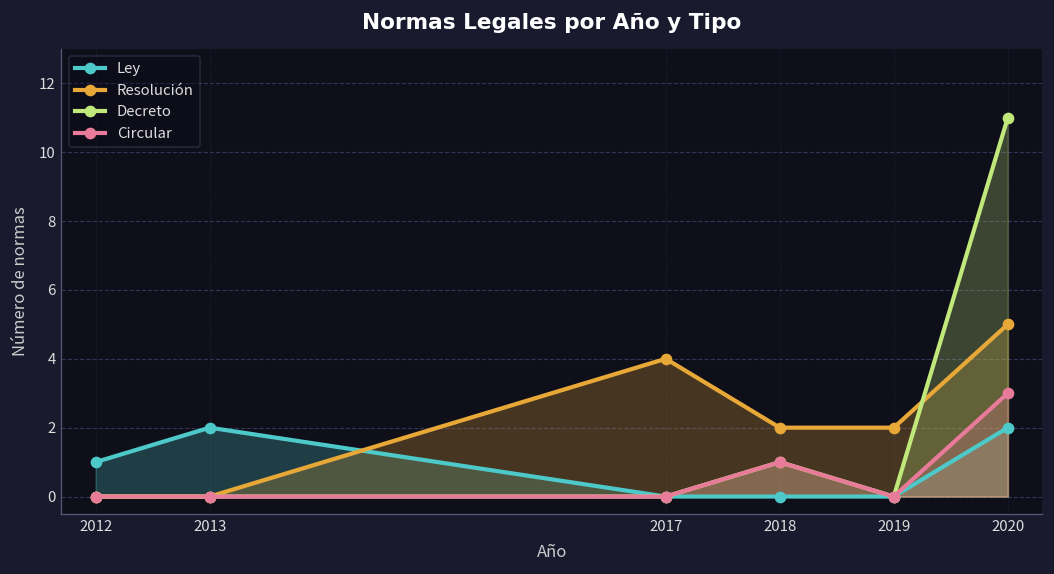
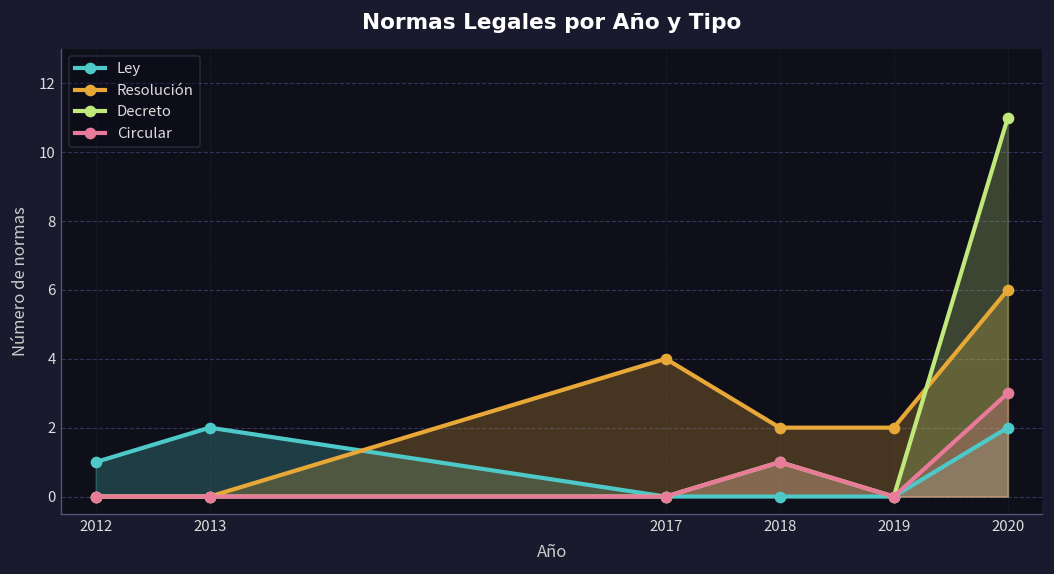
Resolución, 2020: 5 -> 6
